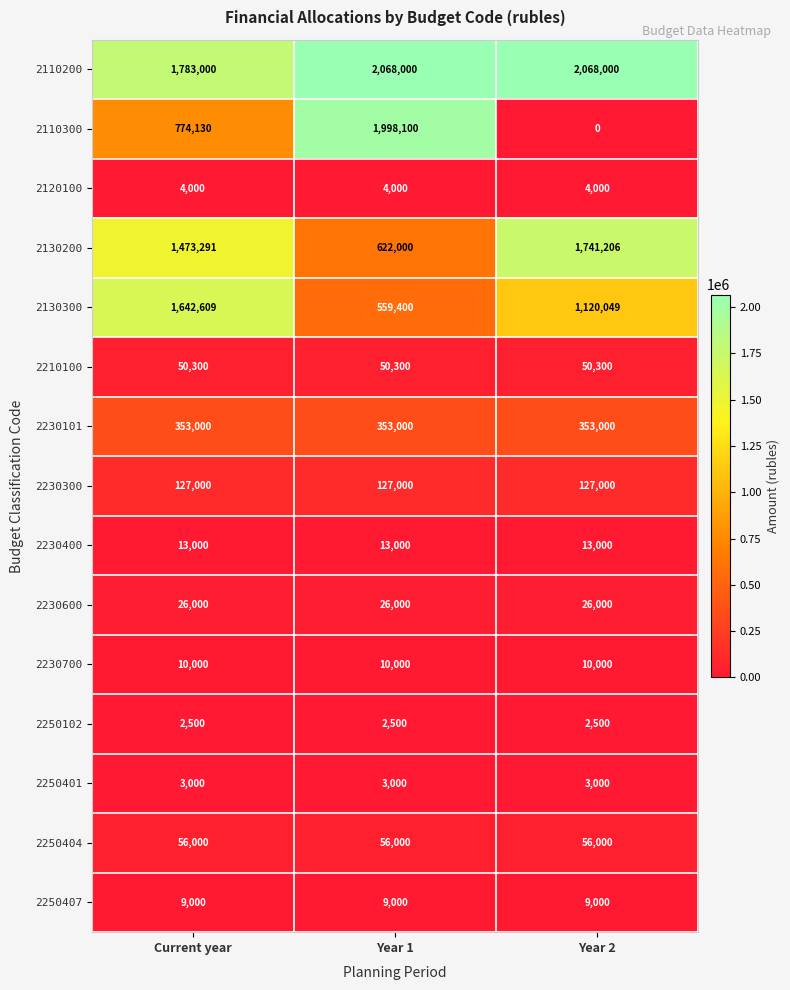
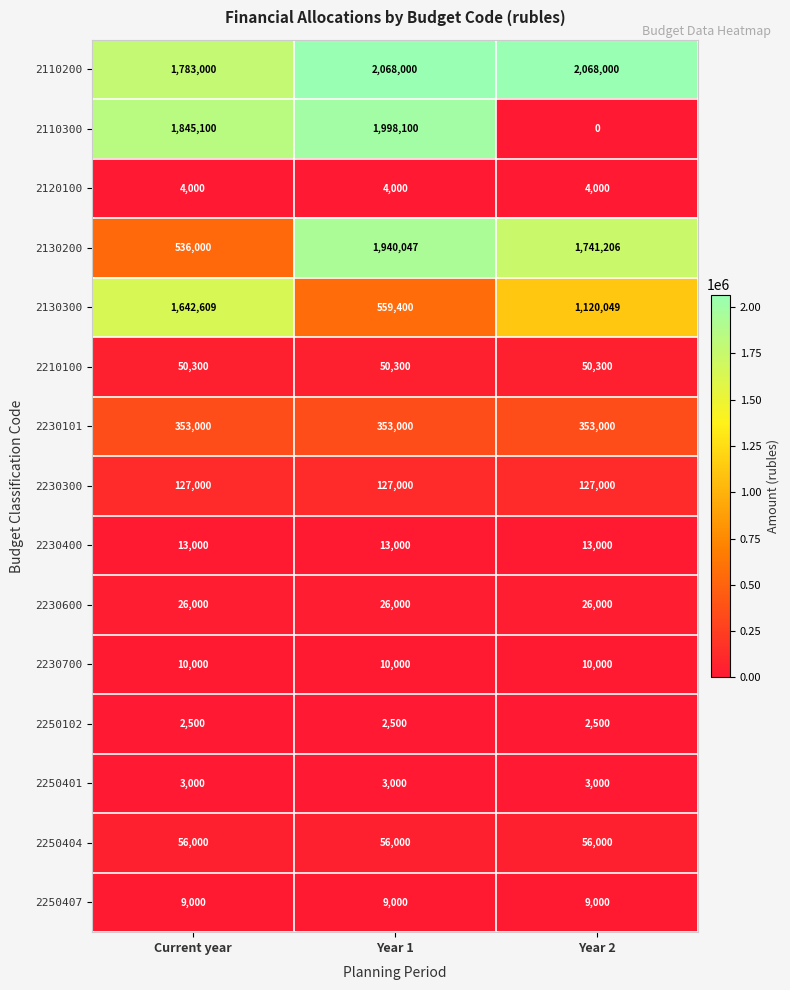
2110300, Current year: 774,130 -> 1,845,100
2130200, Current year: 1,473,291 -> 536,000
2130200, Year 1: 622,000 -> 1,940,047
